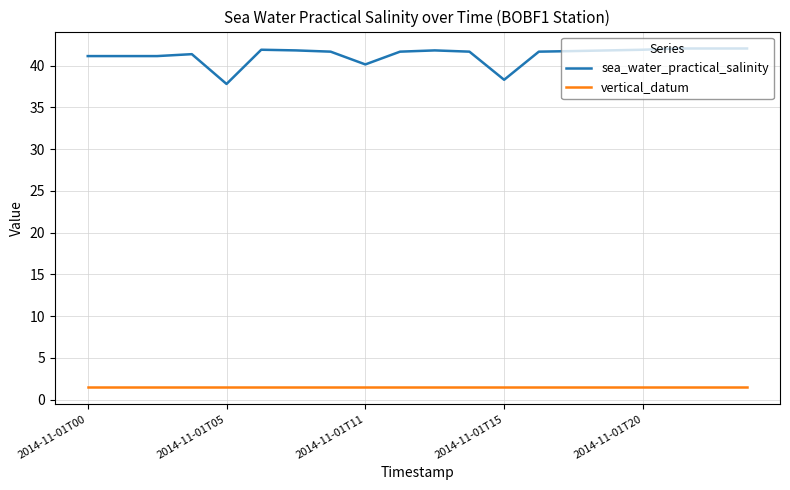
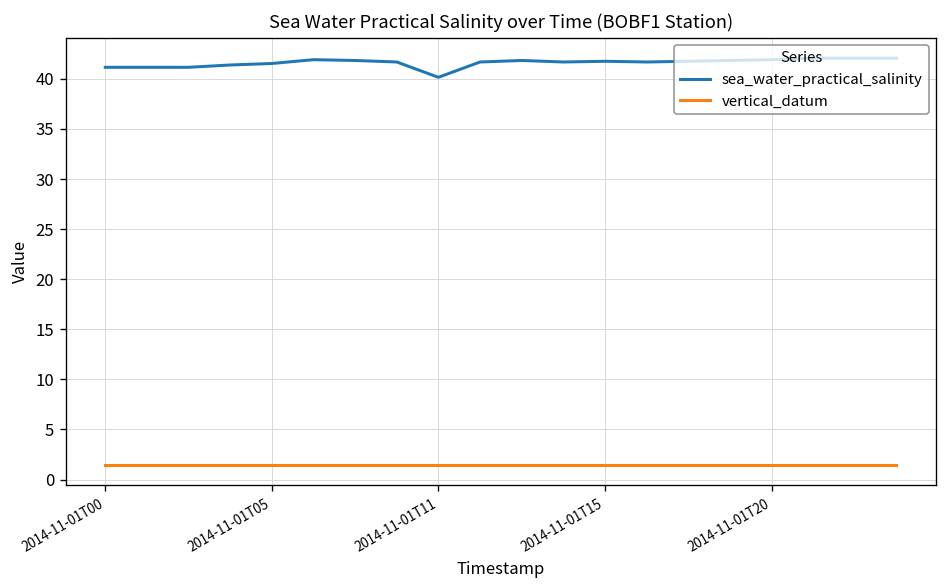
sea_water_practical_salinity, 2014-11-01T05: 38 -> 42
sea_water_practical_salinity, 2014-11-01T15: 38 -> 42
